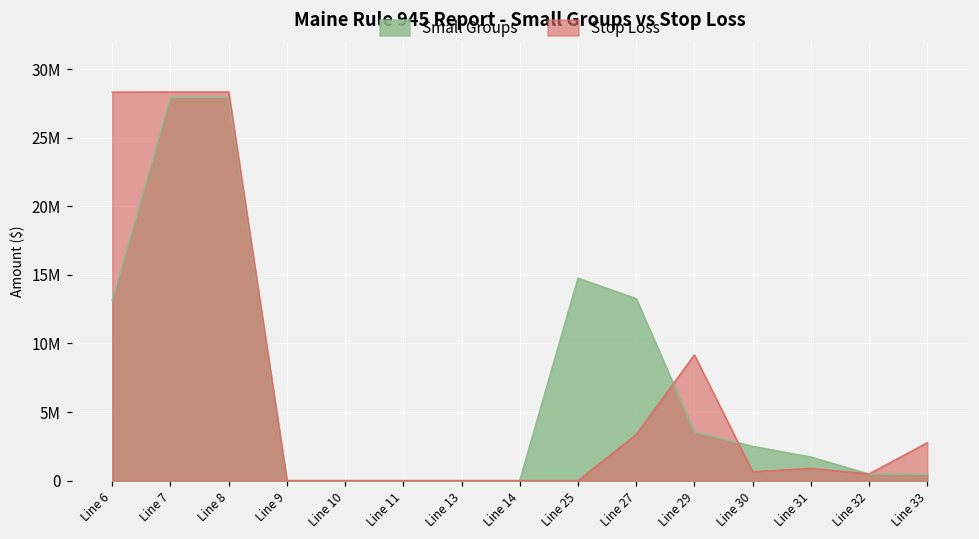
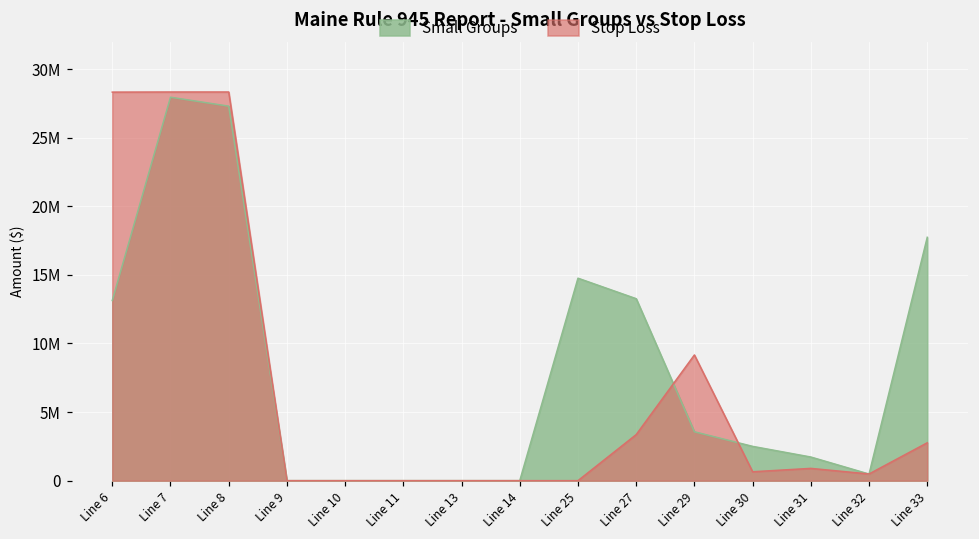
Small Groups, Line 8: 27900000 -> 27300000
Small Groups, Line 33: 500000 -> 17700000
